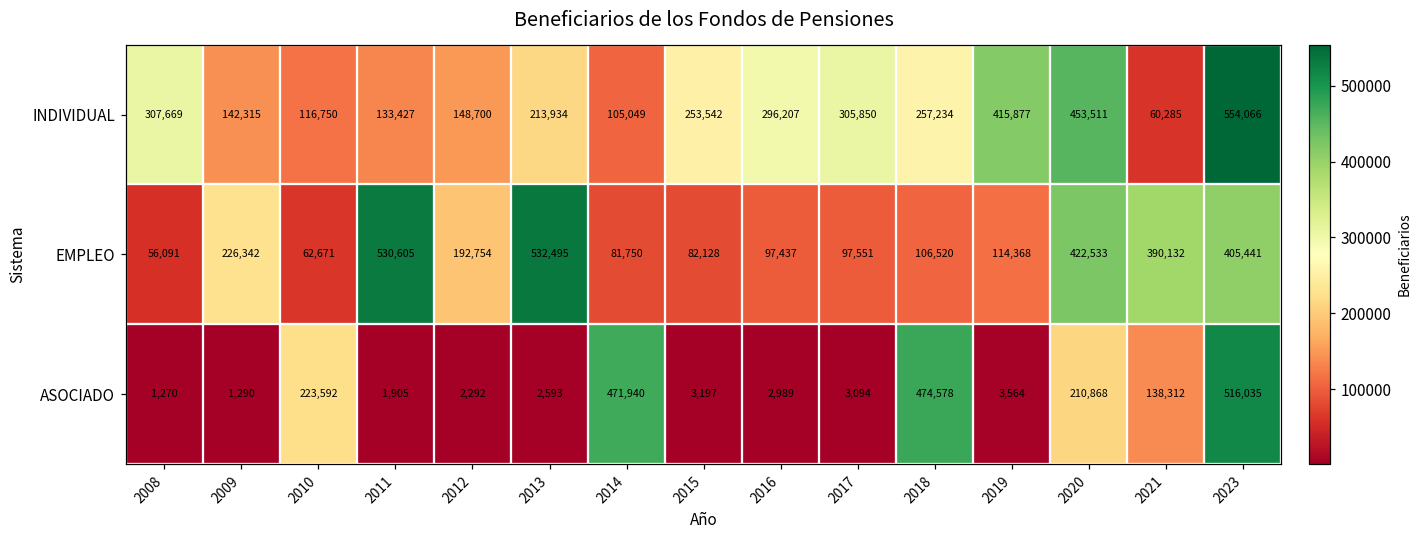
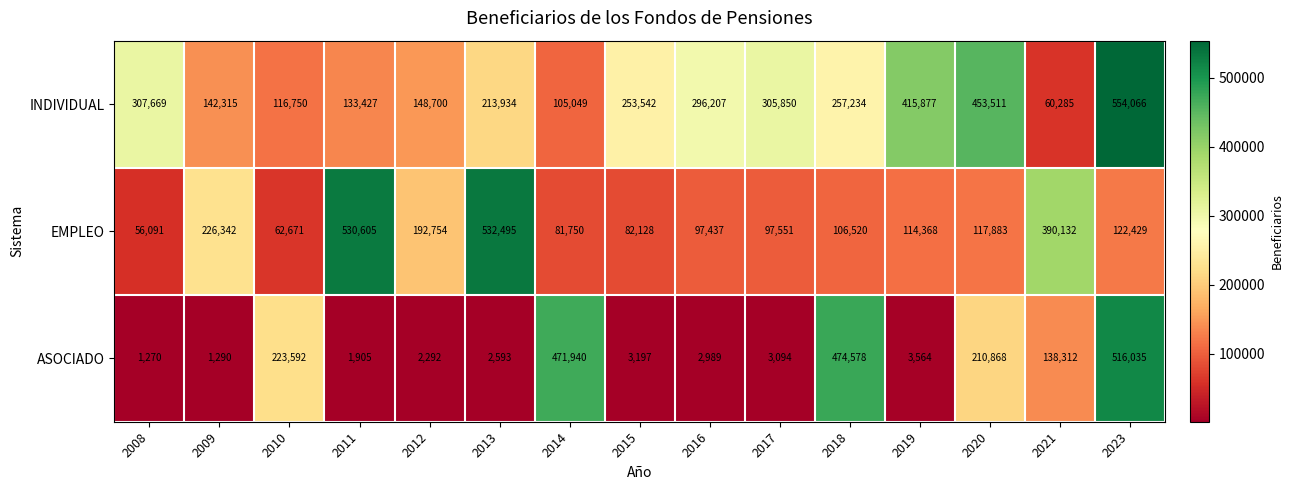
EMPLEO, 2020: 422,533 -> 117,883
EMPLEO, 2023: 405,441 -> 122,429
